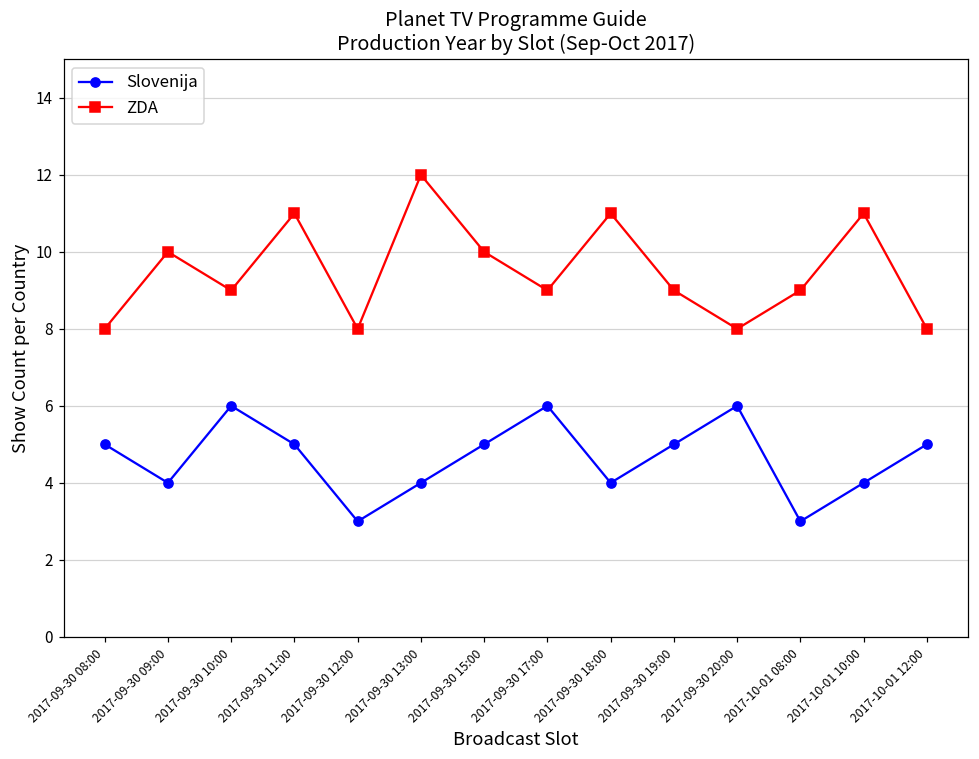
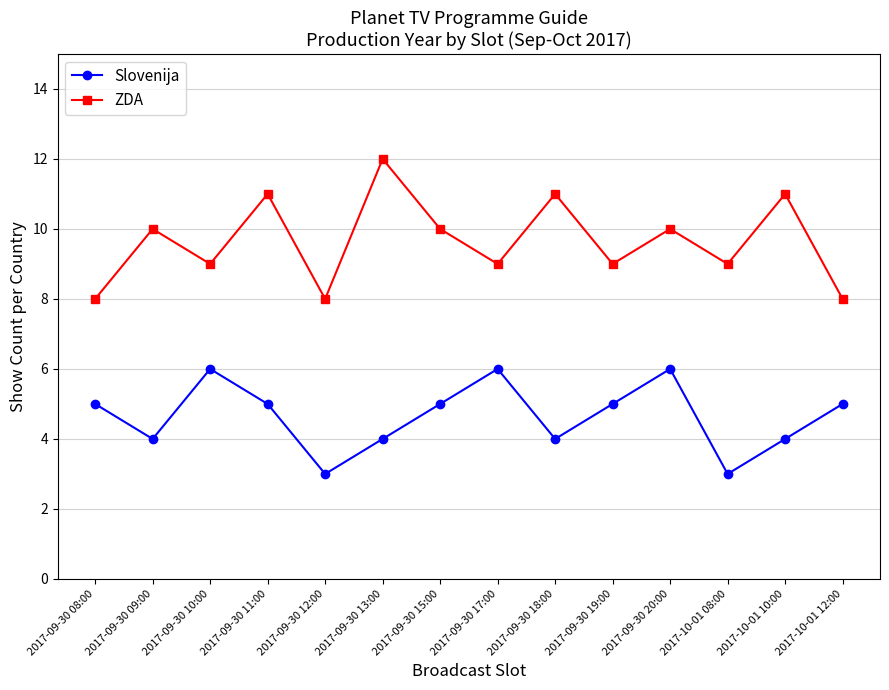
ZDA, 2017-09-30 20:00: 8 -> 10
